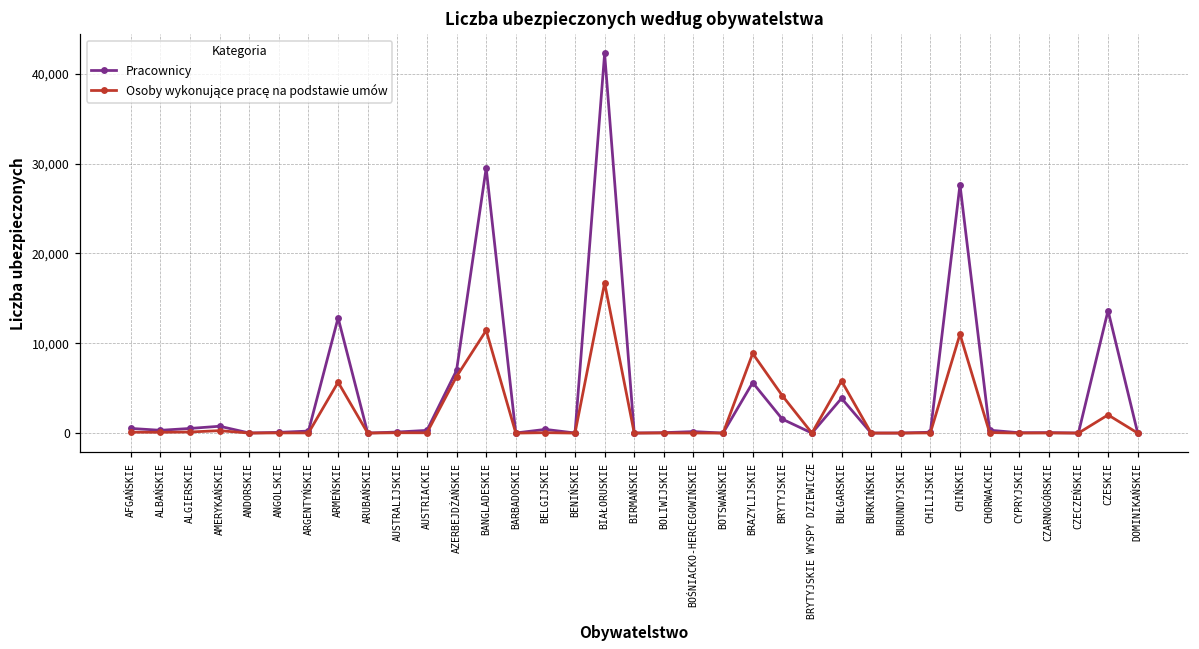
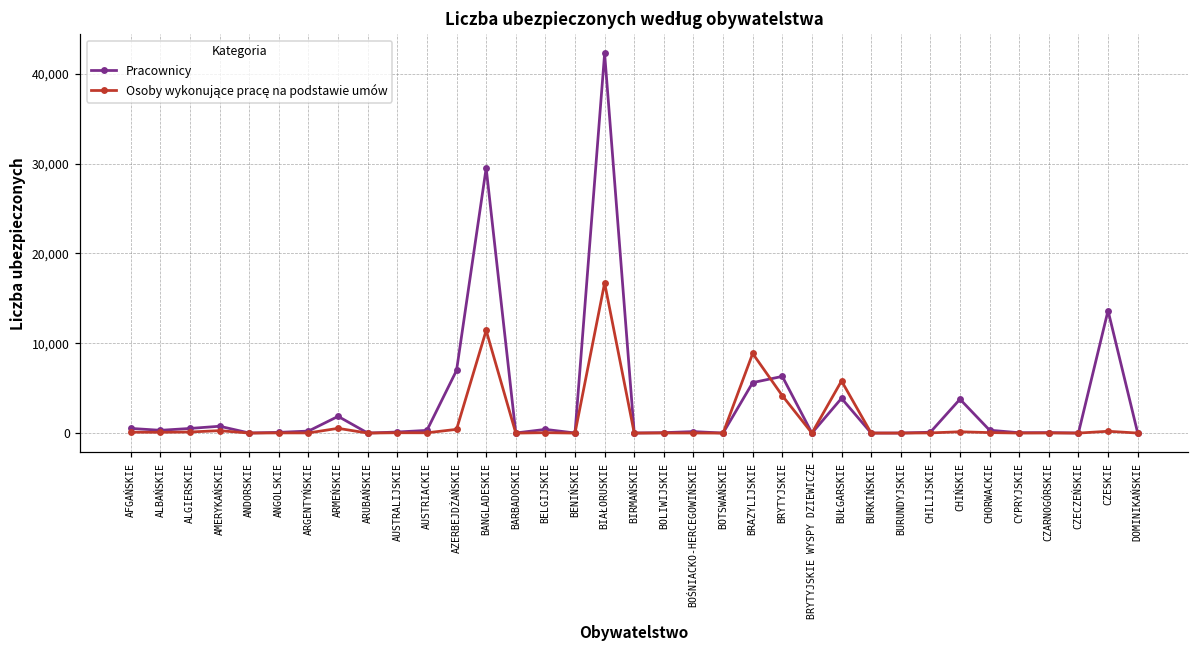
Pracownicy, ARMEŃSKIE: 13,000 -> 2,000
Osoby wykonujące pracę na podstawie umów, ARMEŃSKIE: 6,000 -> 1,000
Osoby wykonujące pracę na podstawie umów, AZERBEJDŻAŃSKIE: 6,000 -> 0
Pracownicy, BRYTYJSKIE: 2,000 -> 6,000
Pracownicy, CHIŃSKIE: 28,000 -> 4,000
Osoby wykonujące pracę na podstawie umów, CHIŃSKIE: 11,000 -> 0
Osoby wykonujące pracę na podstawie umów, CZESKIE: 2,000 -> 0
